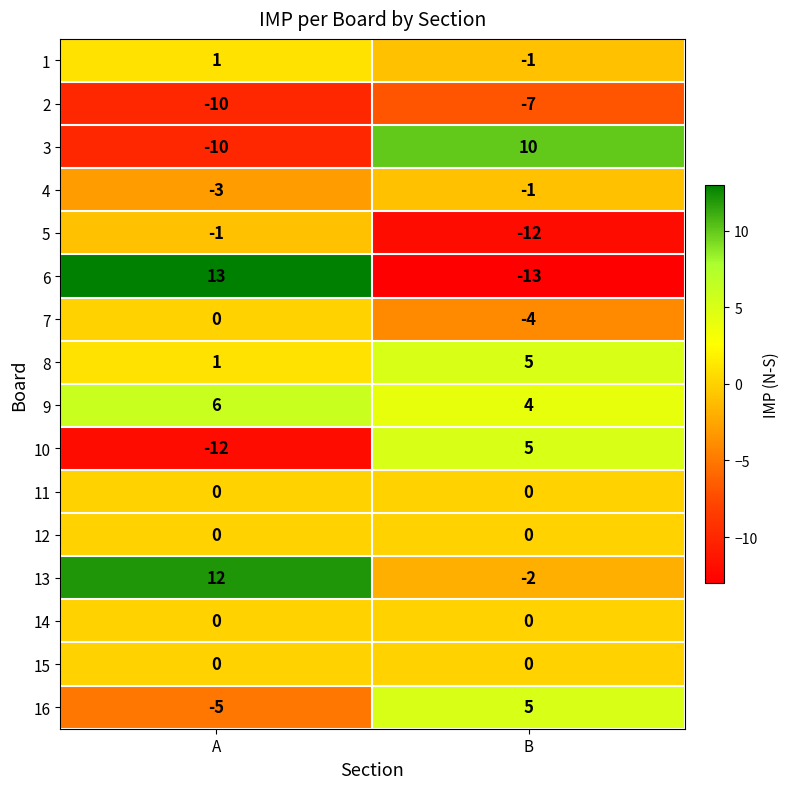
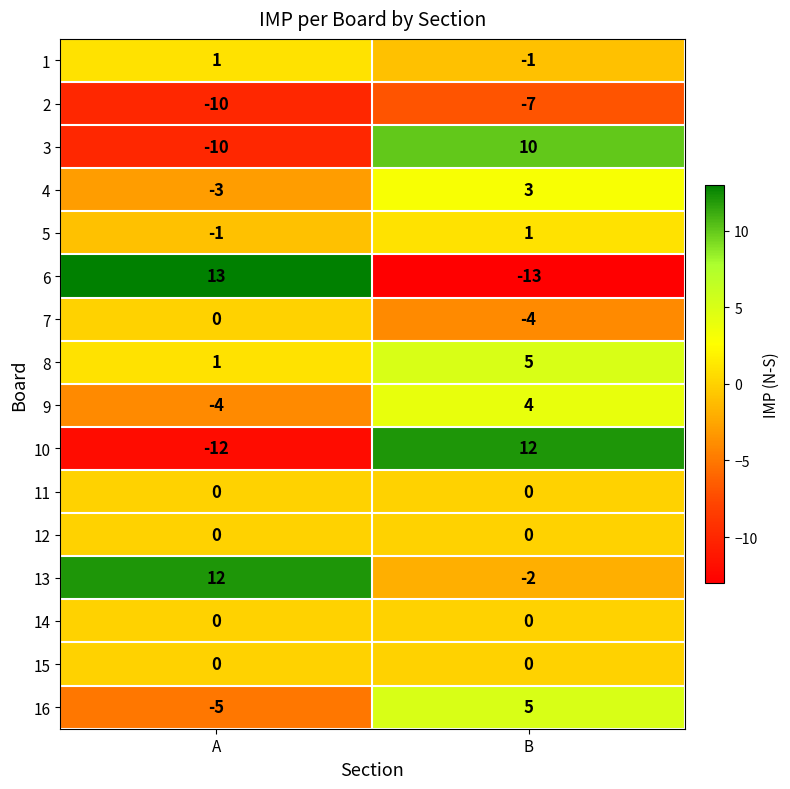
4, B: -1 -> 3
5, B: -12 -> 1
9, A: 6 -> -4
10, B: 5 -> 12
